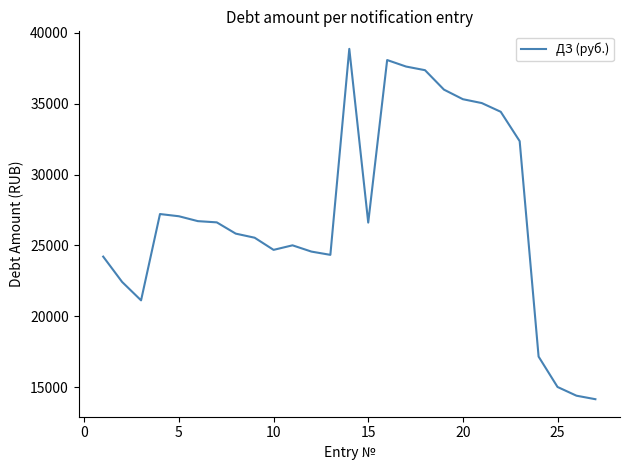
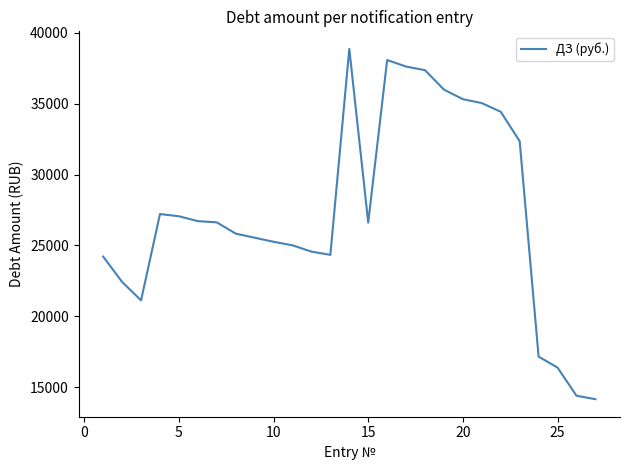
10: 24700 -> 25300
25: 15000 -> 16400
